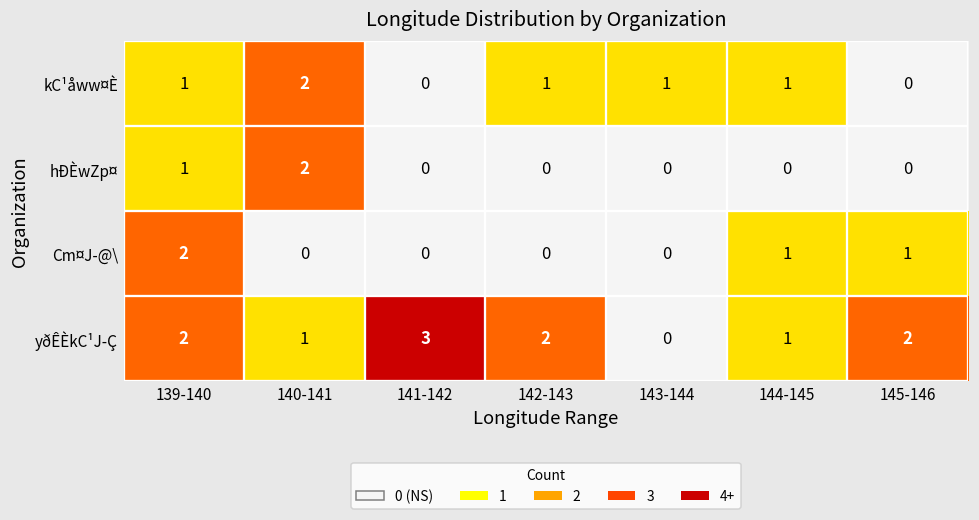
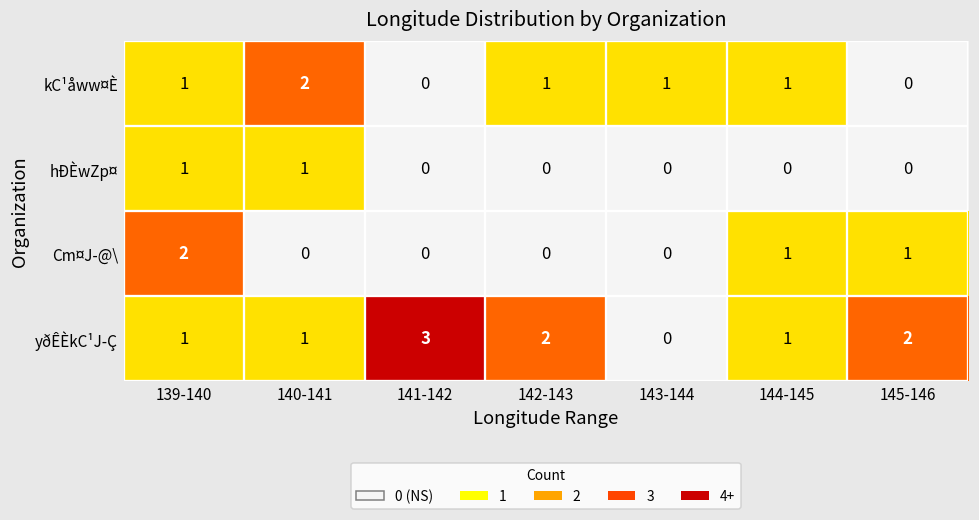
hÐÈwZp¤, 140-141: 2 -> 1
yðÊÈkC¹J­Ç, 139-140: 2 -> 1
